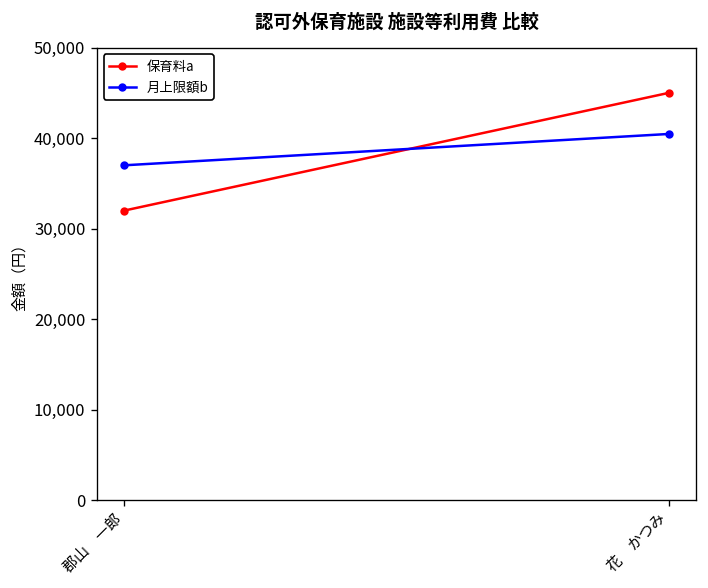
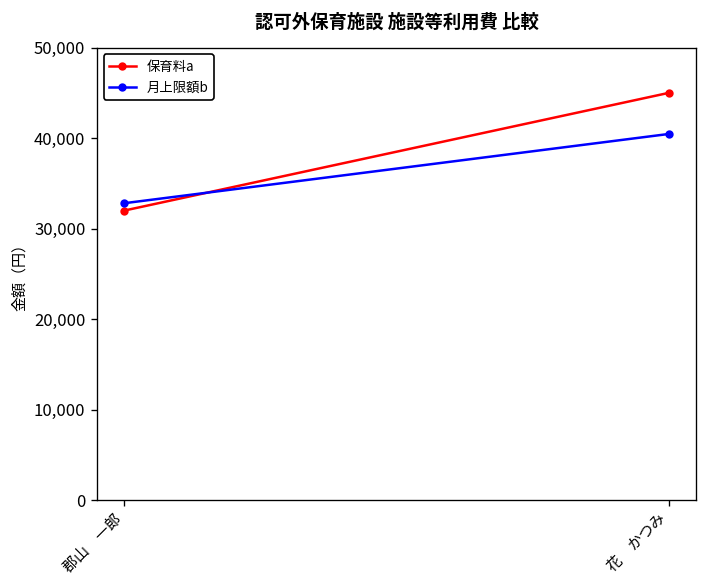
月上限額b, 郡山 一郎: 37,000 -> 33,000
